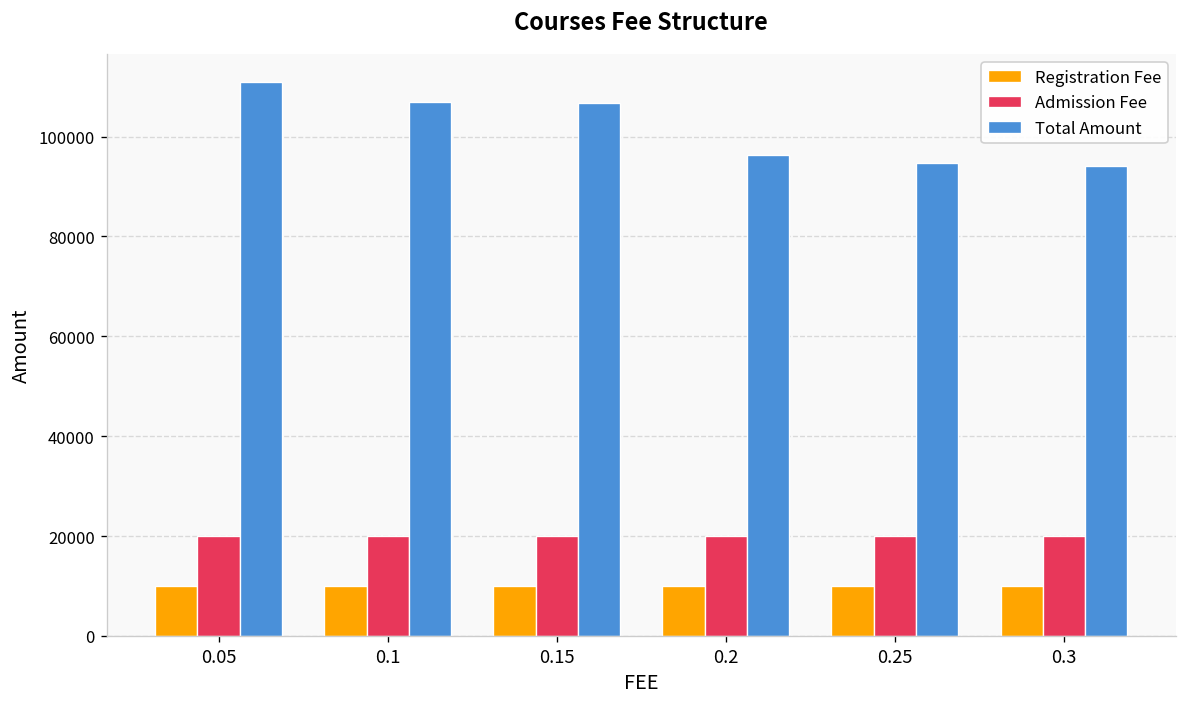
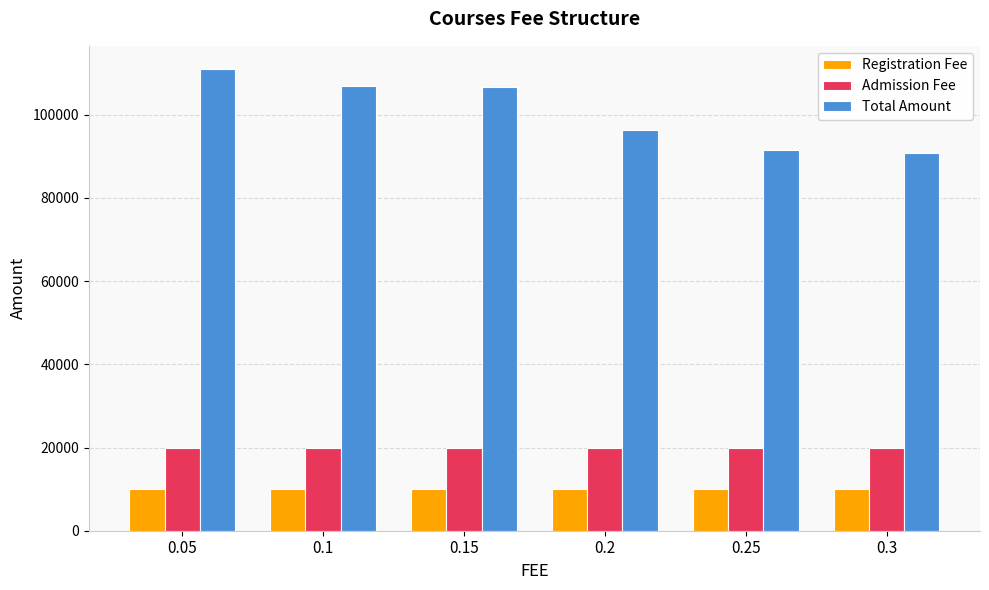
Total Amount, 0.25: 95000 -> 91000
Total Amount, 0.3: 94000 -> 91000
